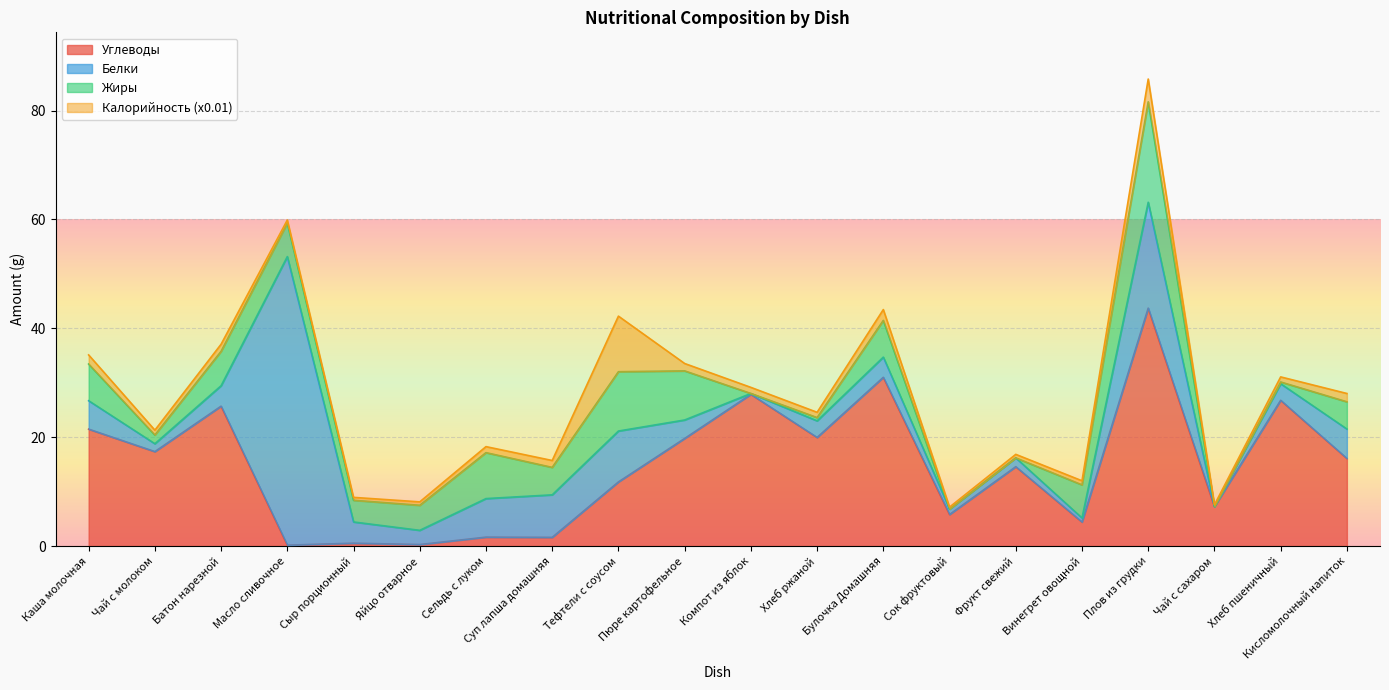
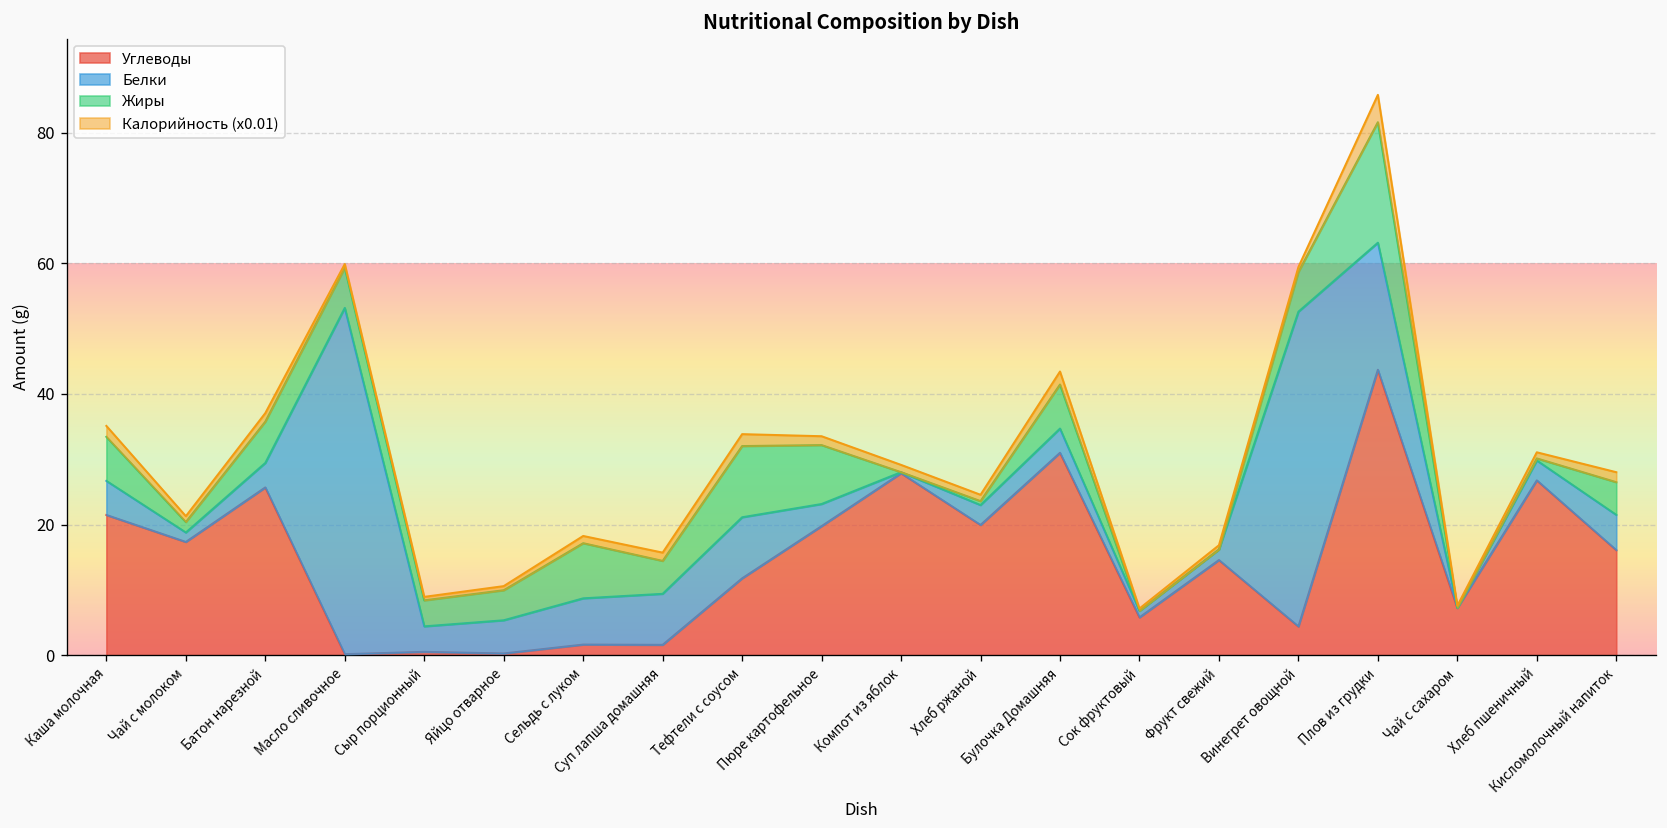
Белки, Яйцо отварное: 3 -> 5
Калорийность (x0.01), Тефтели с соусом: 10 -> 2
Белки, Винегрет овощной: 1 -> 48
